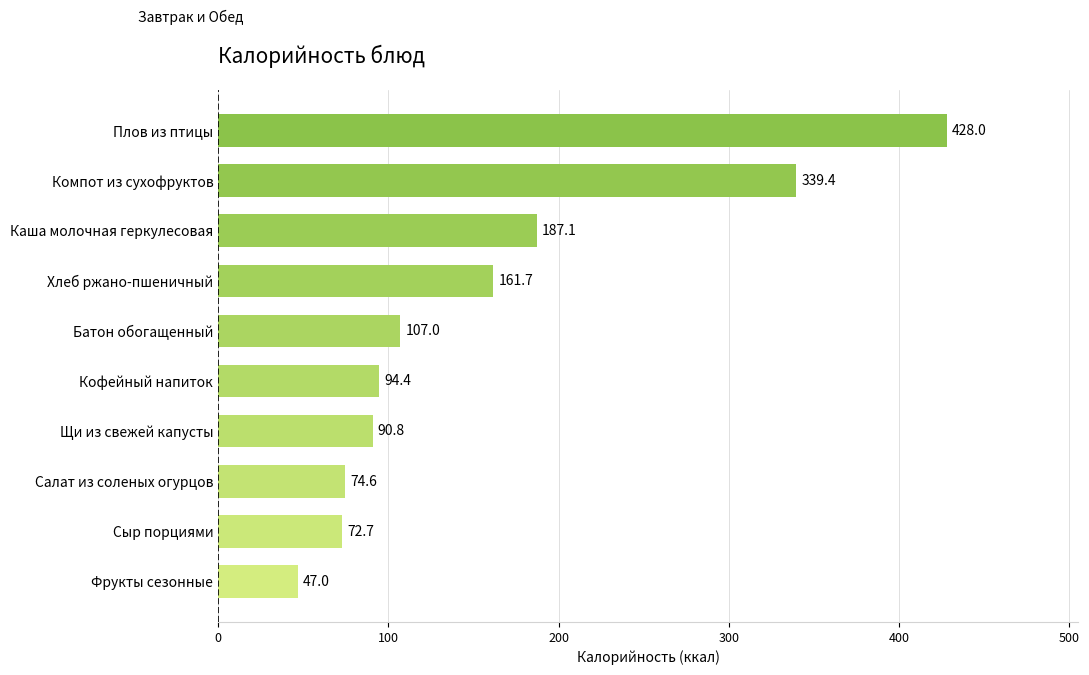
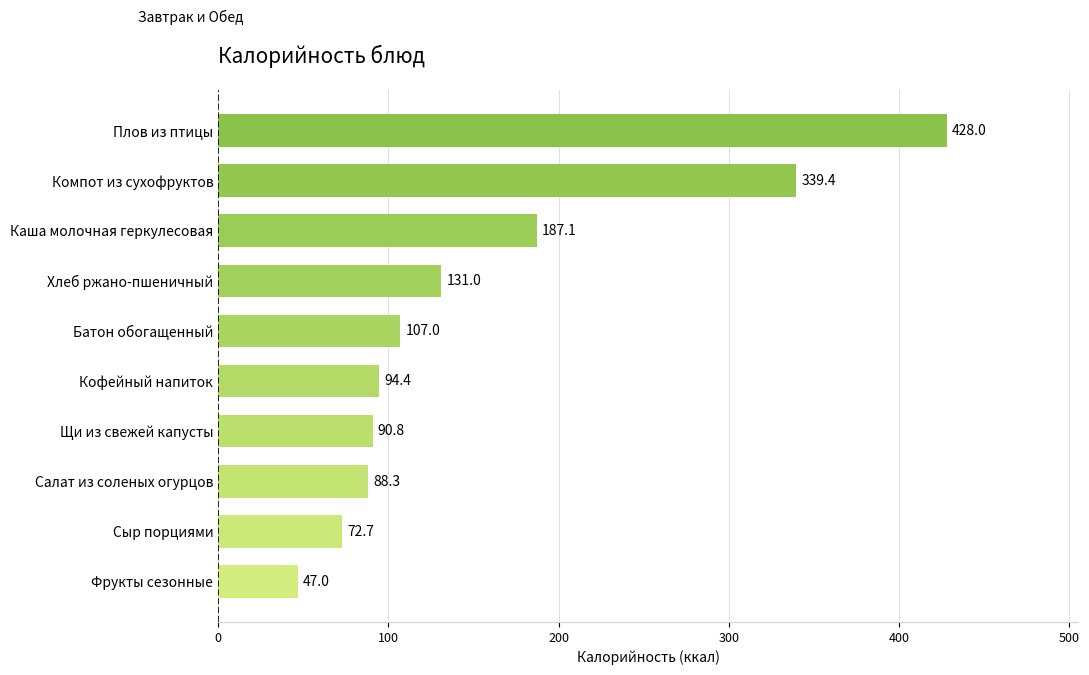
Хлеб ржано-пшеничный: 161.7 -> 131.0
Салат из соленых огурцов: 74.6 -> 88.3
